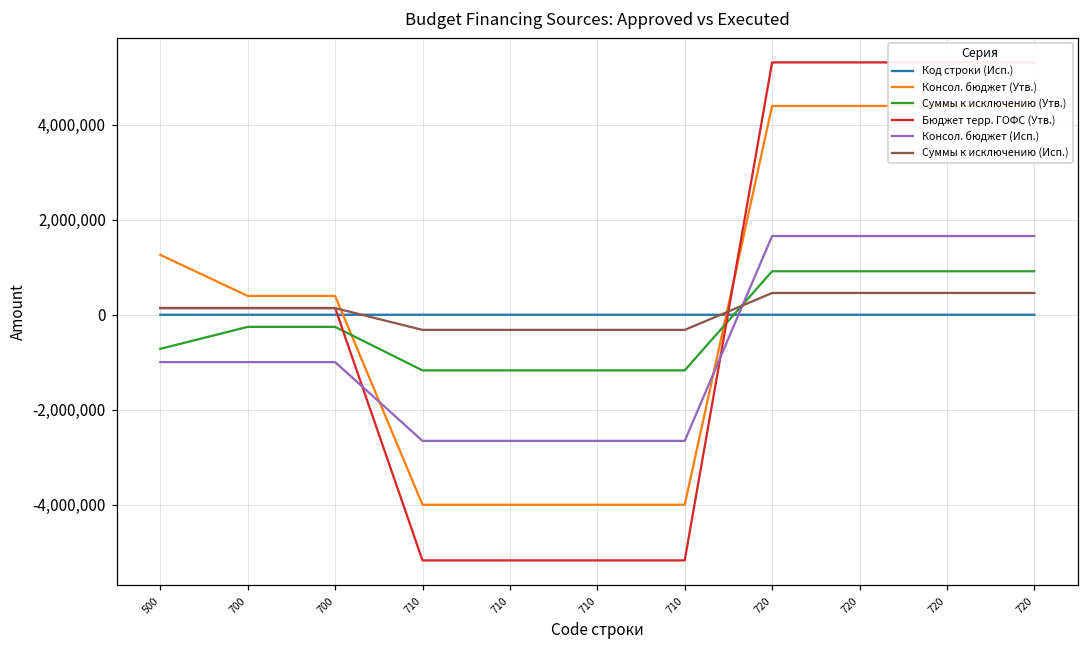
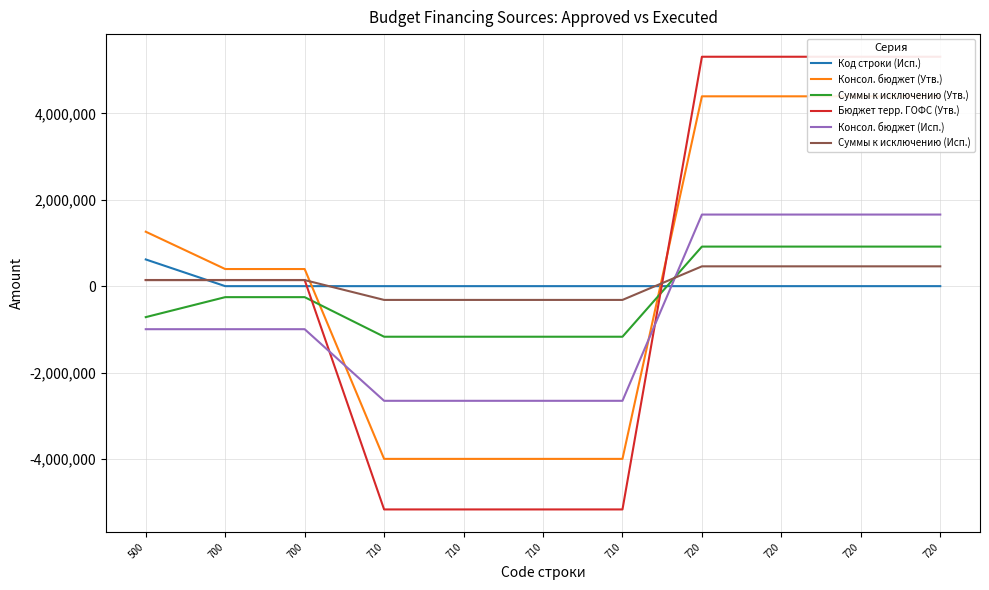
Код строки (Исп.), 500: 0 -> 600,000
